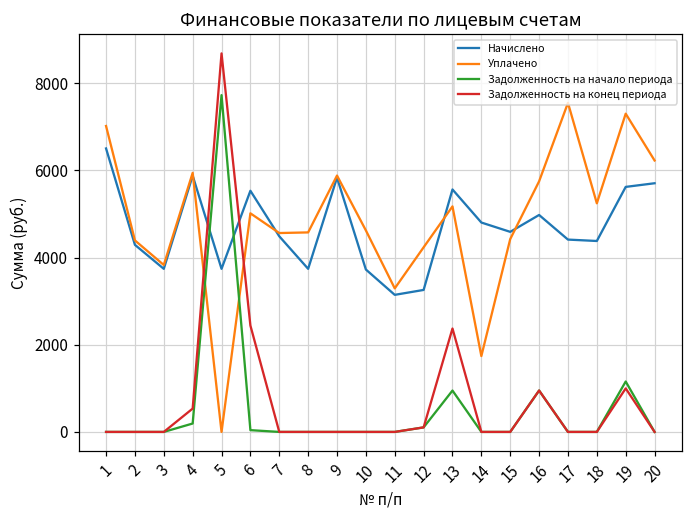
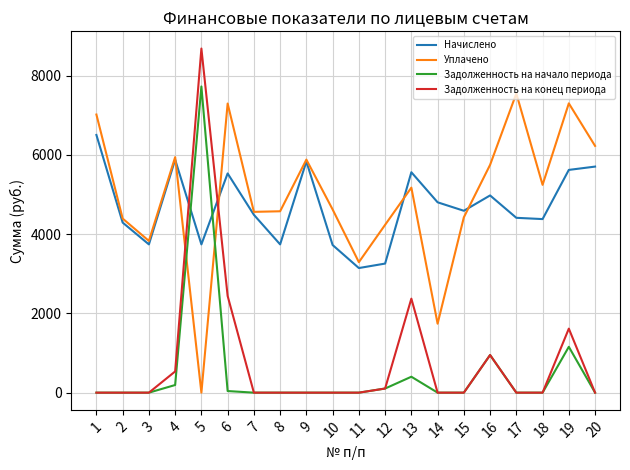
Уплачено, 6: 5000 -> 7300
Задолженность на начало периода, 13: 900 -> 400
Задолженность на конец периода, 19: 1000 -> 1600
